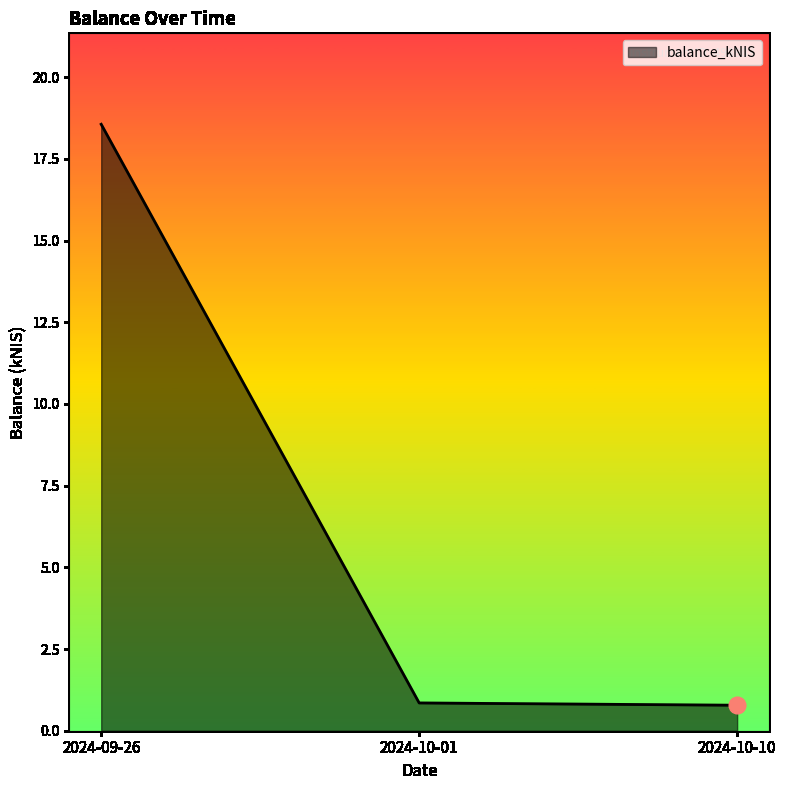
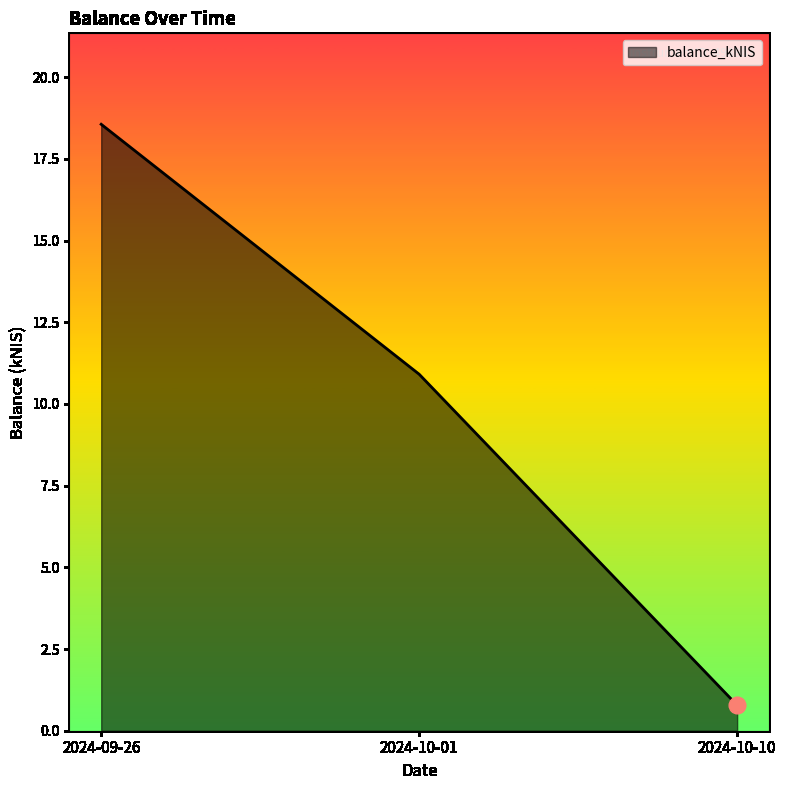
balance_kNIS, 2024-10-01: 0.9 -> 10.9
